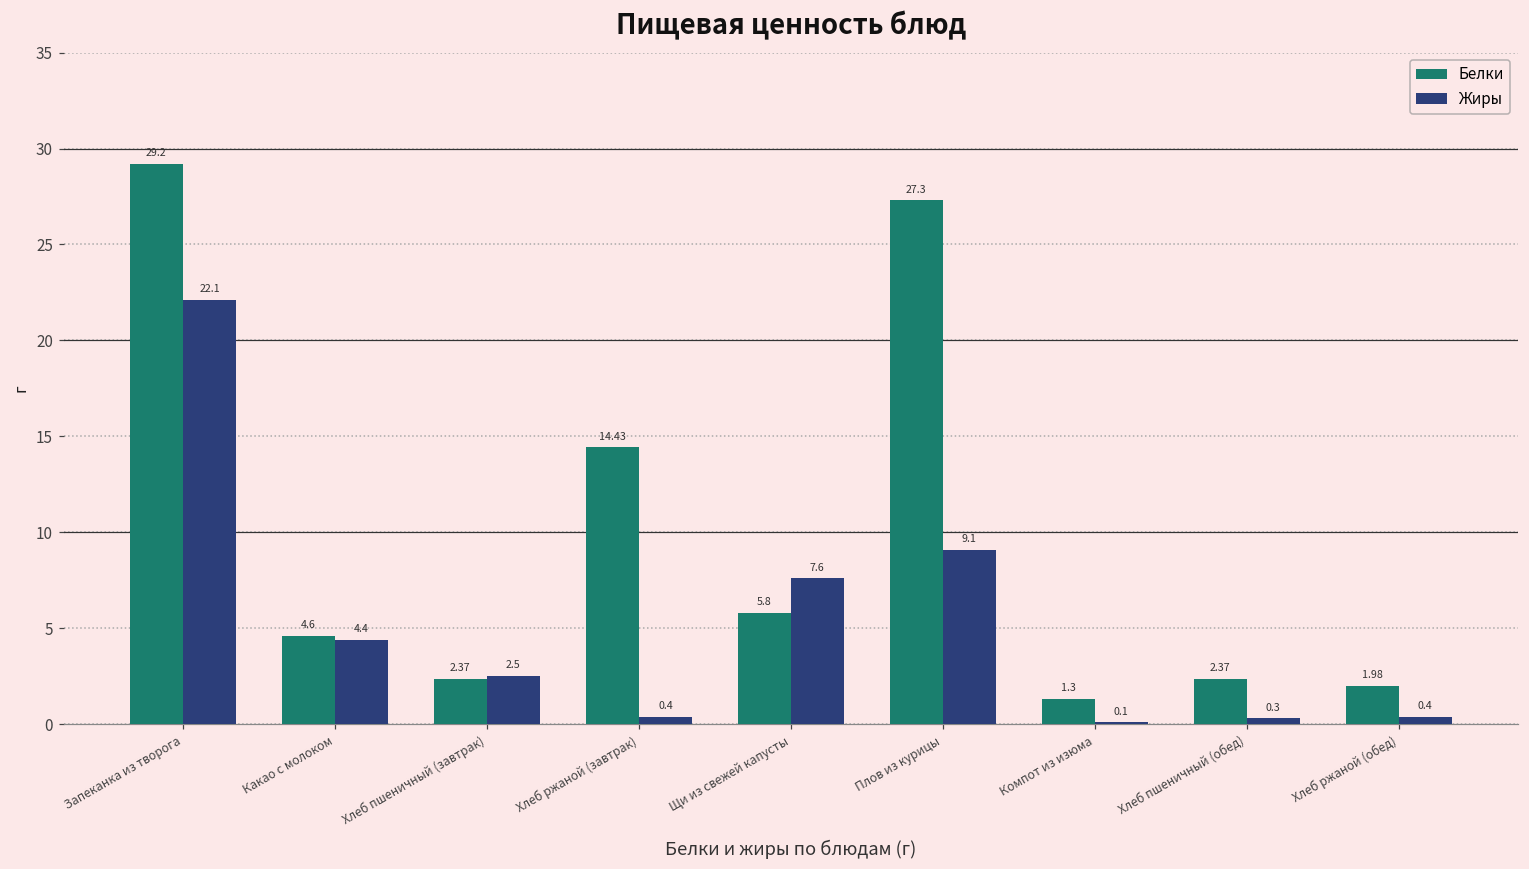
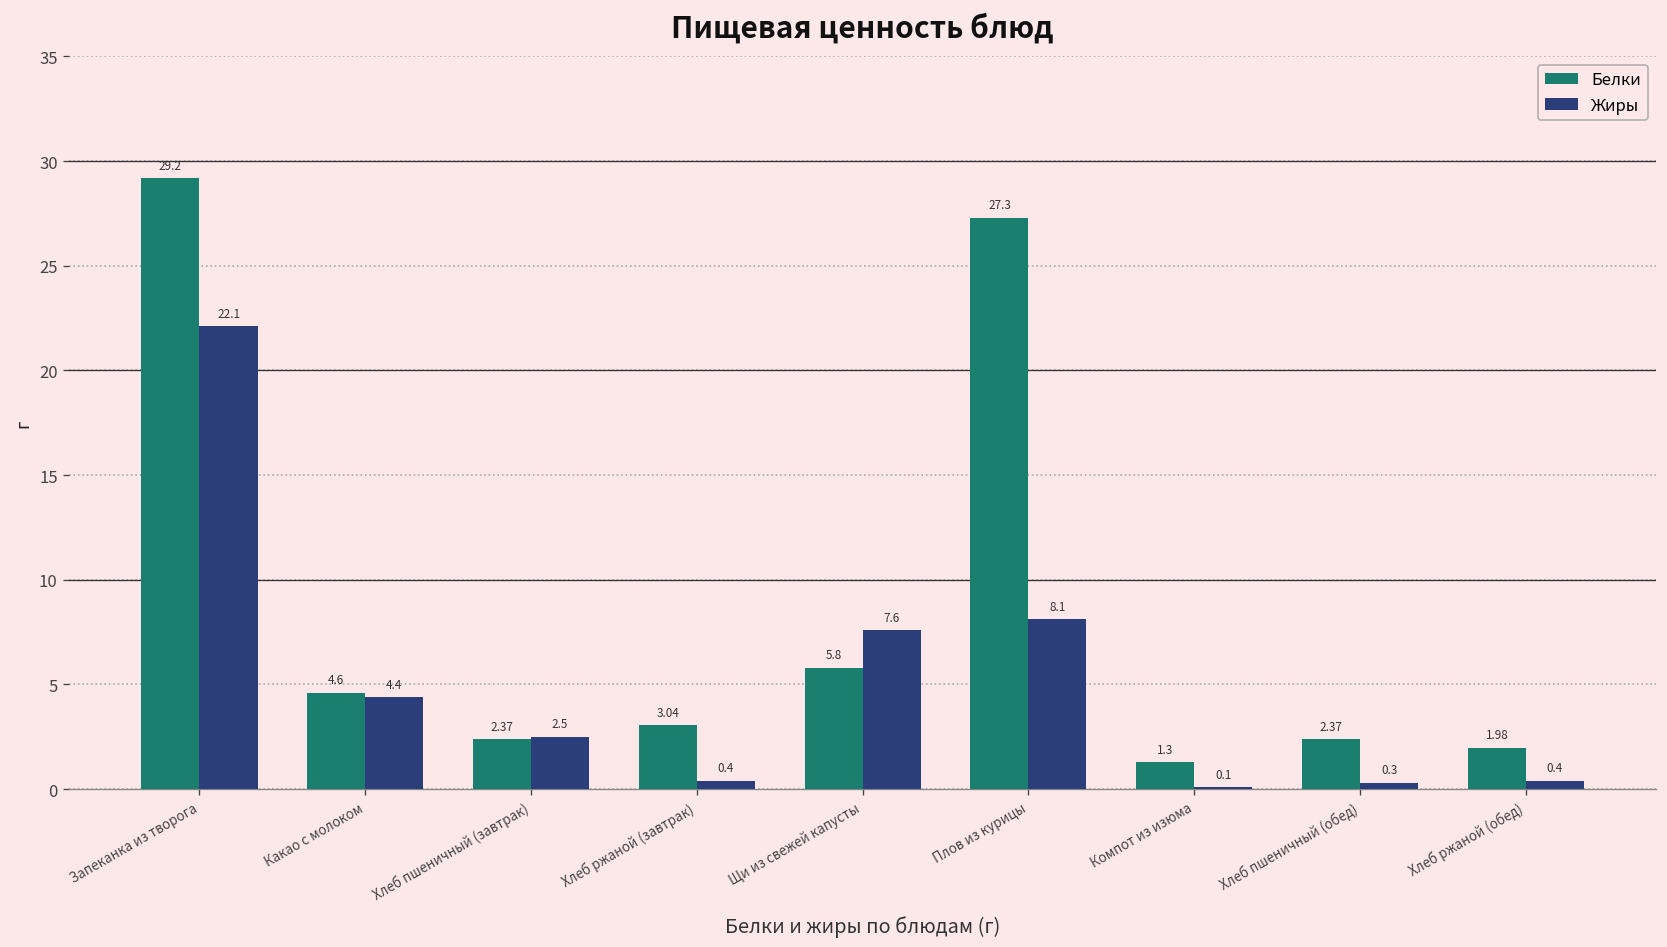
Белки, Хлеб ржаной (завтрак): 14.43 -> 3.04
Жиры, Плов из курицы: 9.1 -> 8.1
